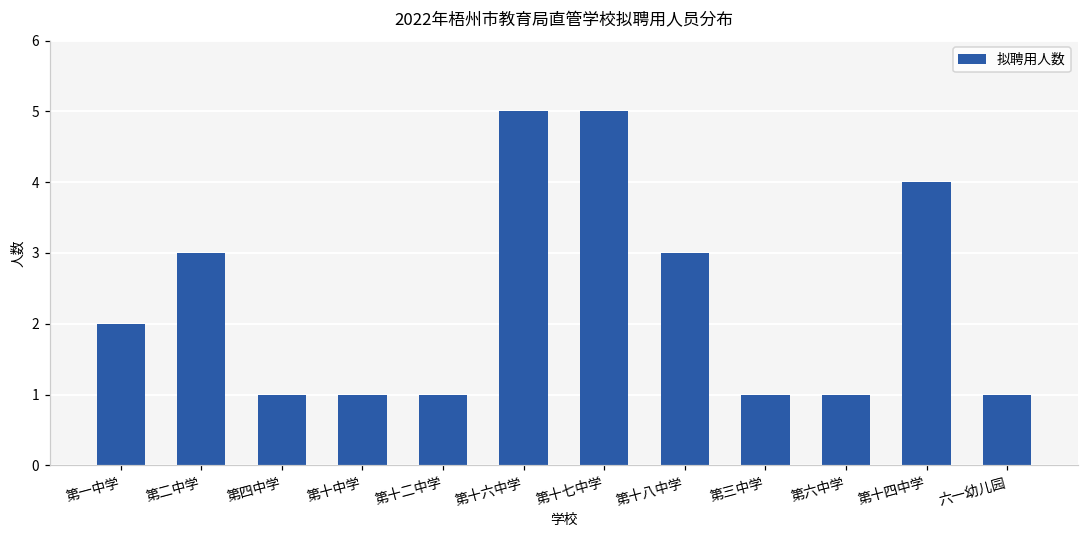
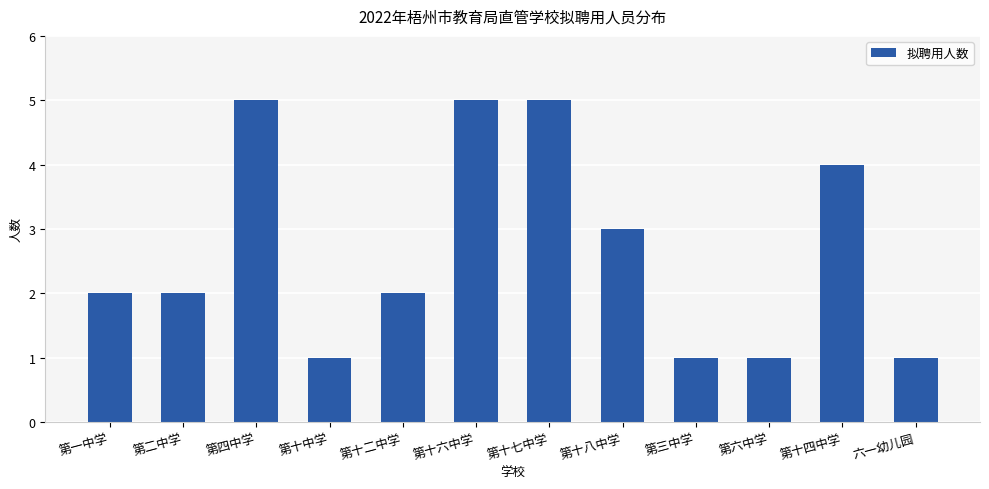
第二中学: 3 -> 2
第四中学: 1 -> 5
第十二中学: 1 -> 2
